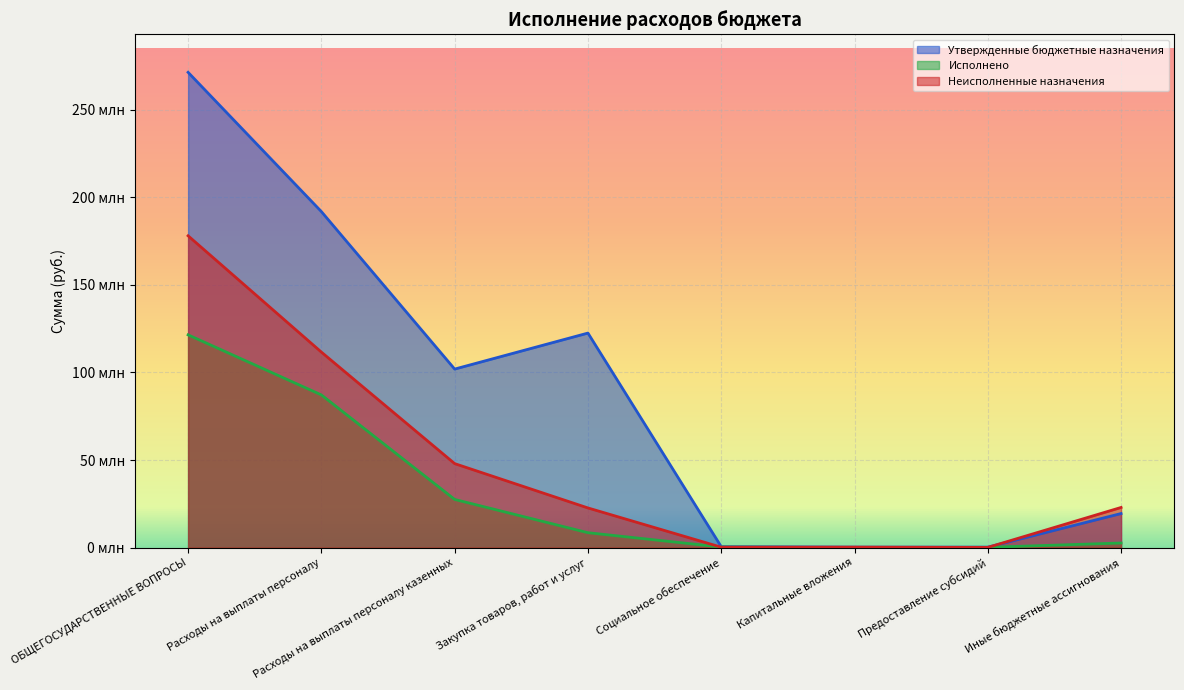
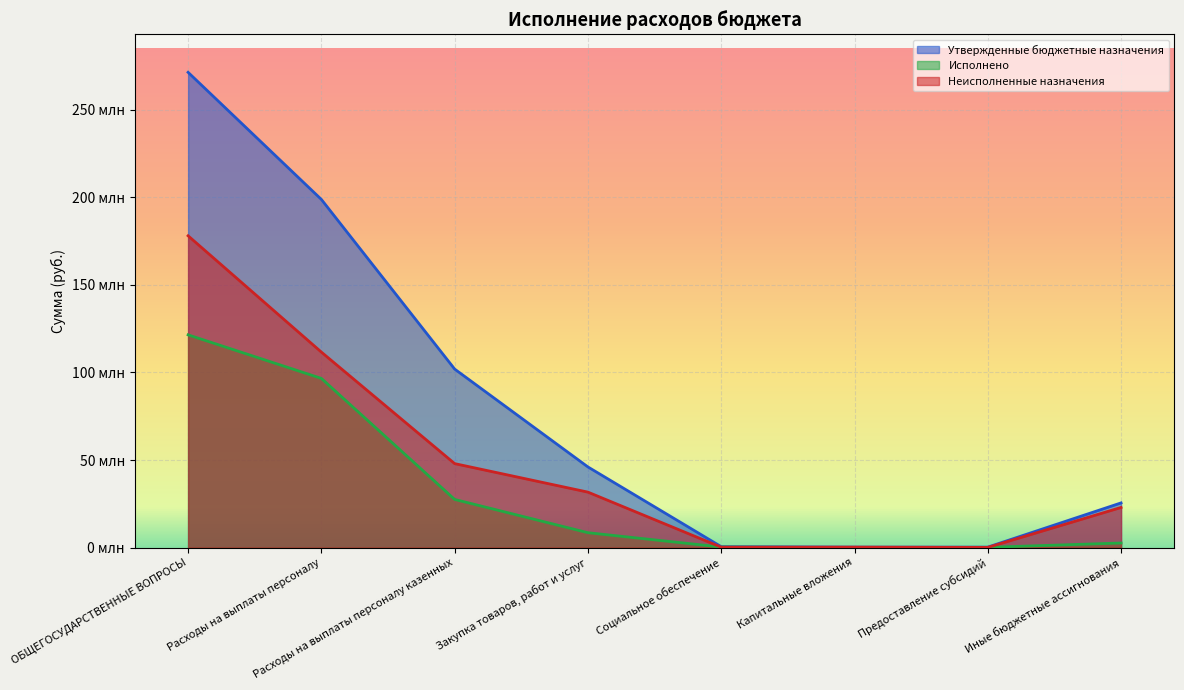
Утвержденные бюджетные назначения, Расходы на выплаты персоналу: 192 млн -> 199 млн
Исполнено, Расходы на выплаты персоналу: 87 млн -> 97 млн
Утвержденные бюджетные назначения, Закупка товаров, работ и услуг: 122 млн -> 46 млн
Неисполненные назначения, Закупка товаров, работ и услуг: 23 млн -> 32 млн
Утвержденные бюджетные назначения, Иные бюджетные ассигнования: 19 млн -> 26 млн
